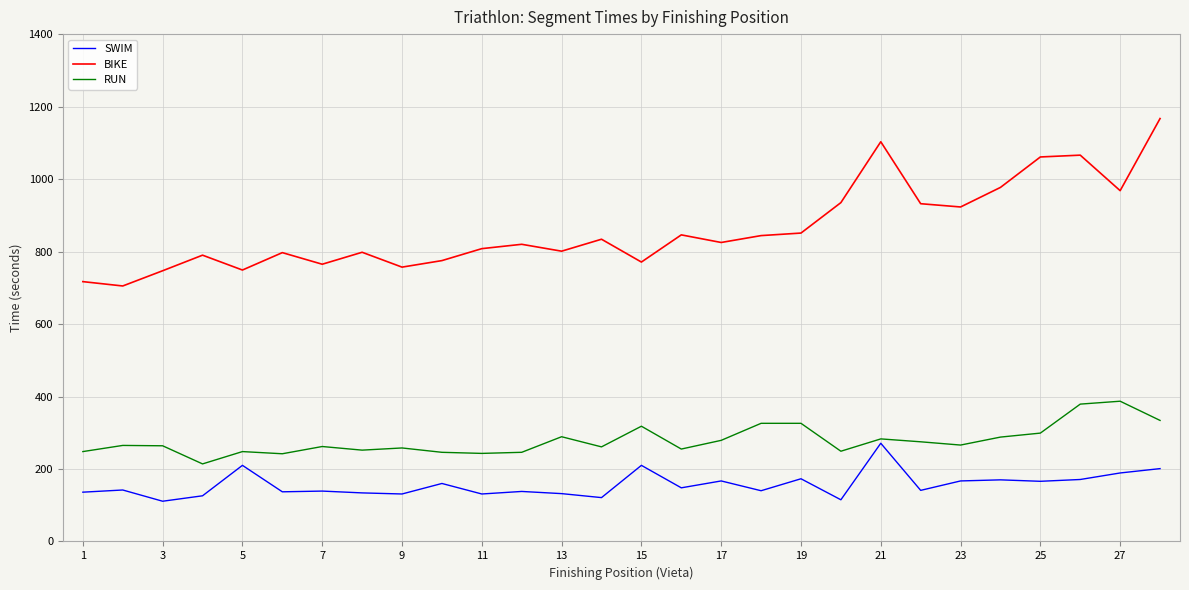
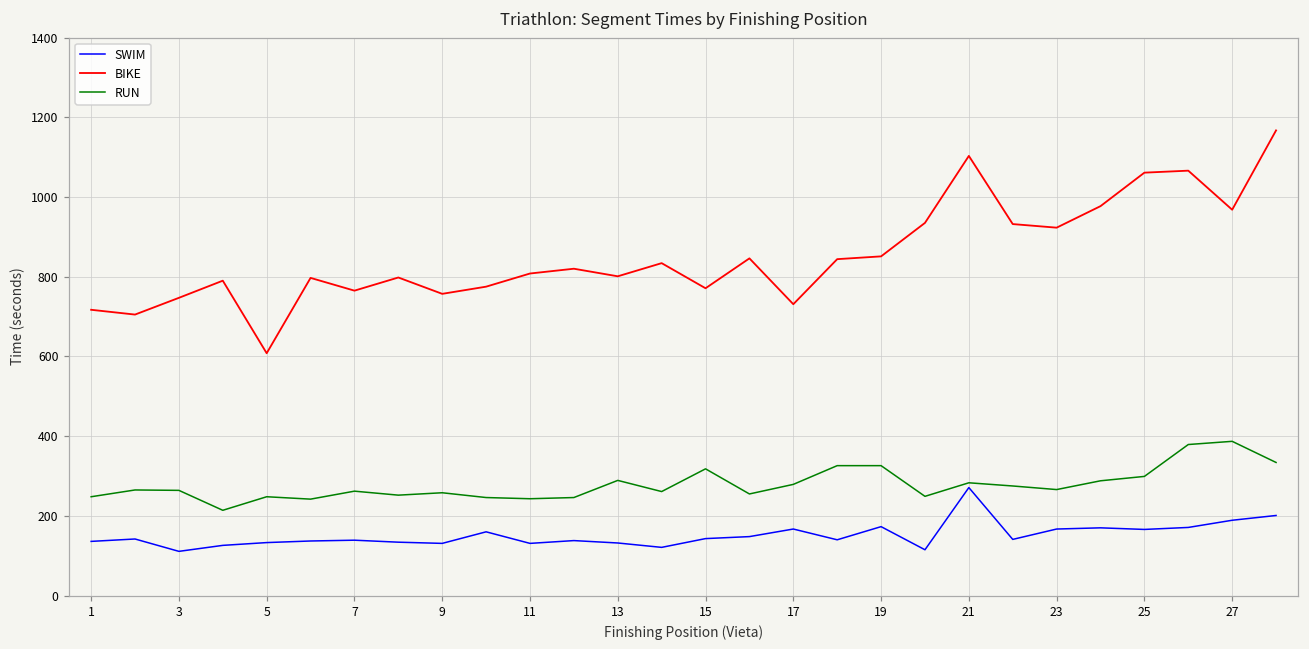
SWIM, 5: 210 -> 130
BIKE, 5: 750 -> 610
SWIM, 15: 210 -> 140
BIKE, 17: 830 -> 730
